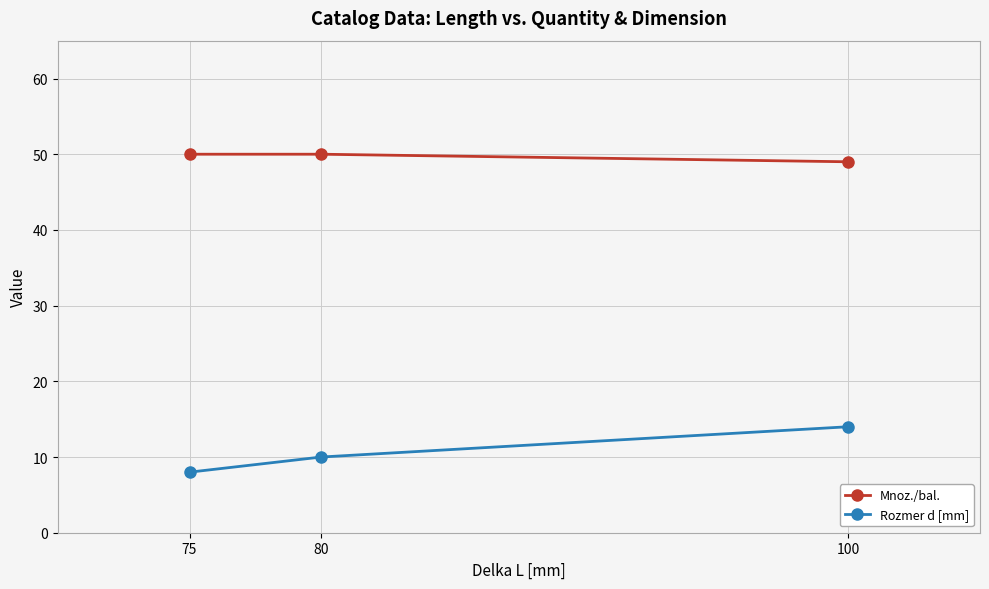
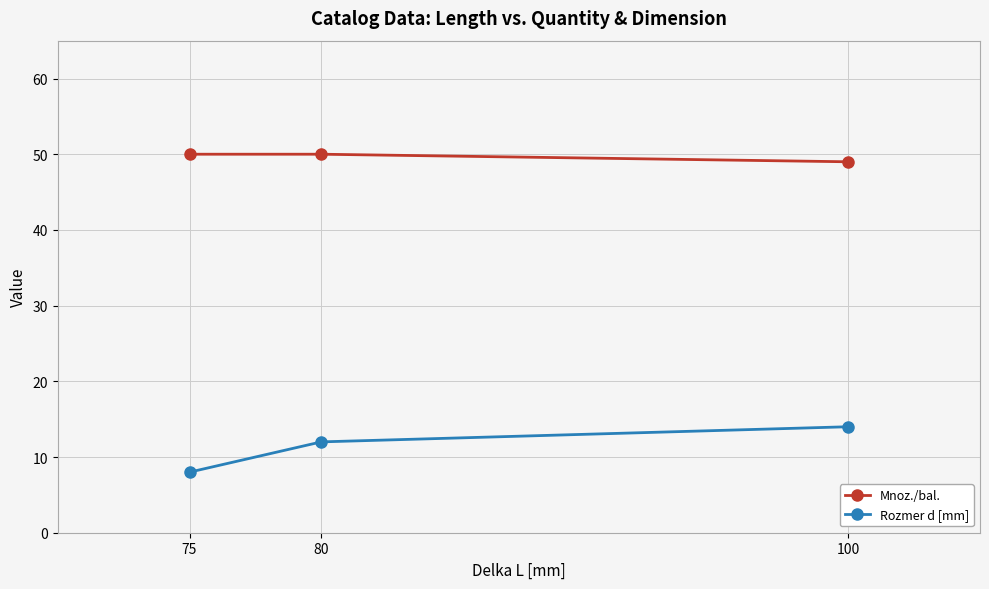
Rozmer d [mm], 80: 10 -> 12
